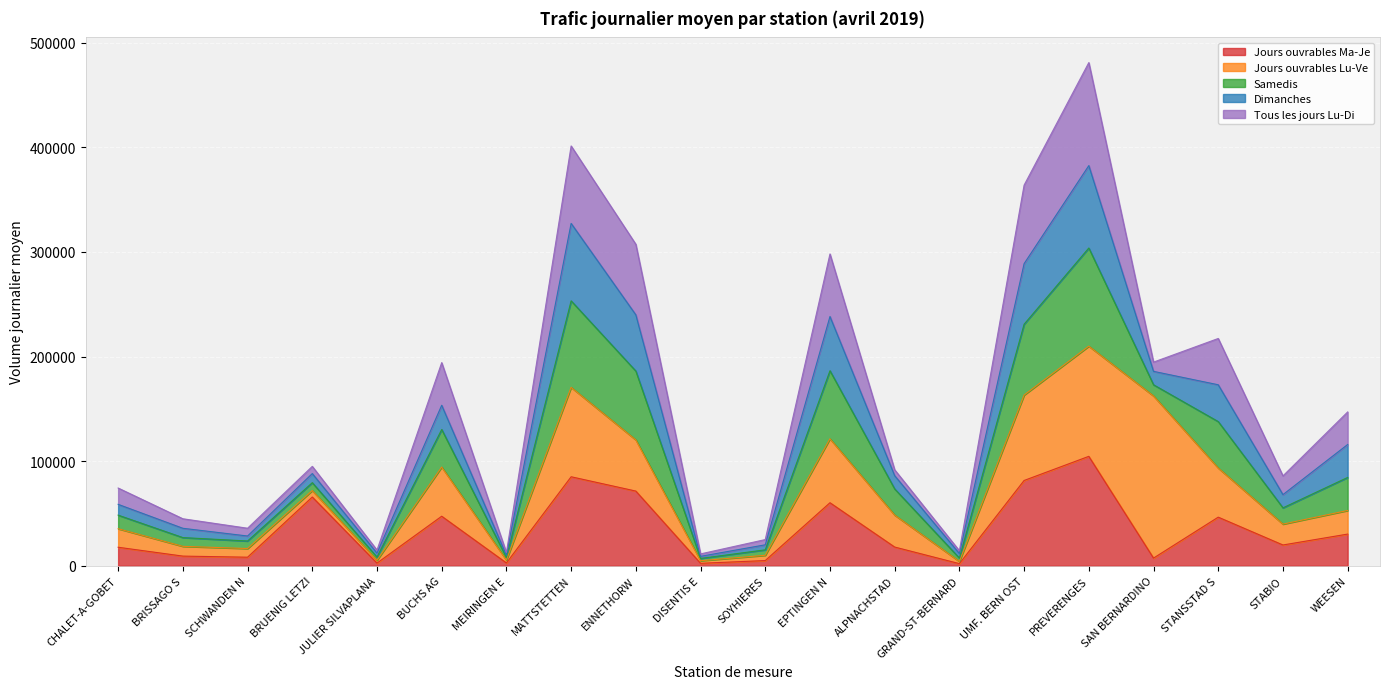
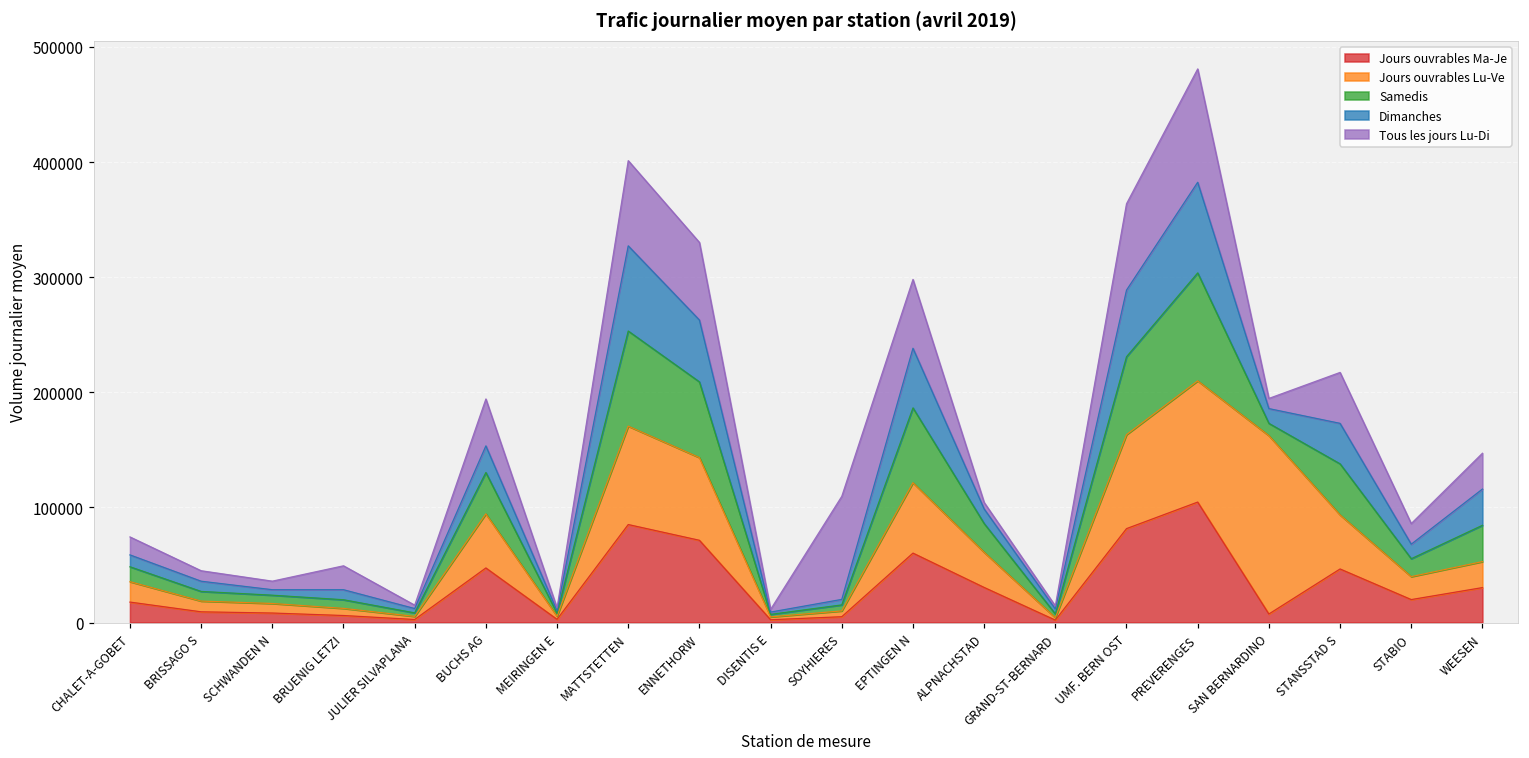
Jours ouvrables Ma-Je, BRUENIG LETZI: 66000 -> 6000
Tous les jours Lu-Di, BRUENIG LETZI: 7000 -> 21000
Jours ouvrables Lu-Ve, ENNETHORW: 49000 -> 72000
Tous les jours Lu-Di, SOYHIERES: 5000 -> 90000
Jours ouvrables Ma-Je, ALPNACHSTAD: 18000 -> 30000
